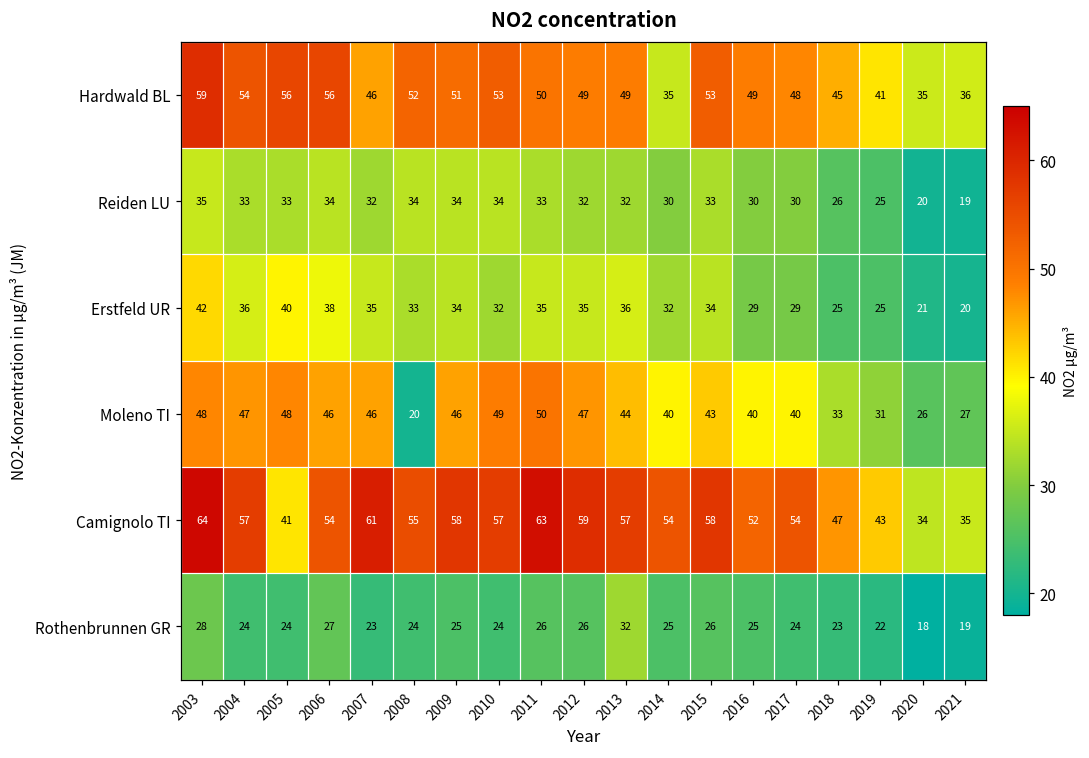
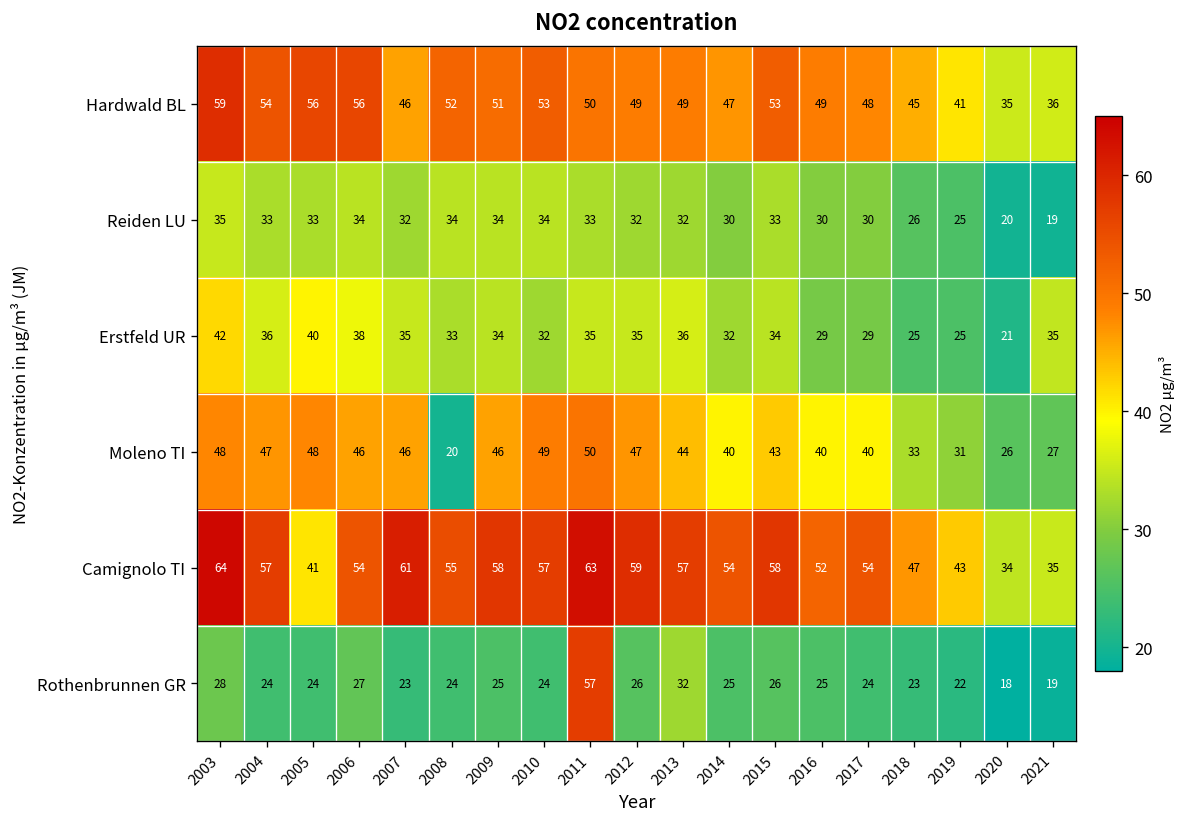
Hardwald BL, 2014: 35 -> 47
Erstfeld UR, 2021: 20 -> 35
Rothenbrunnen GR, 2011: 26 -> 57
